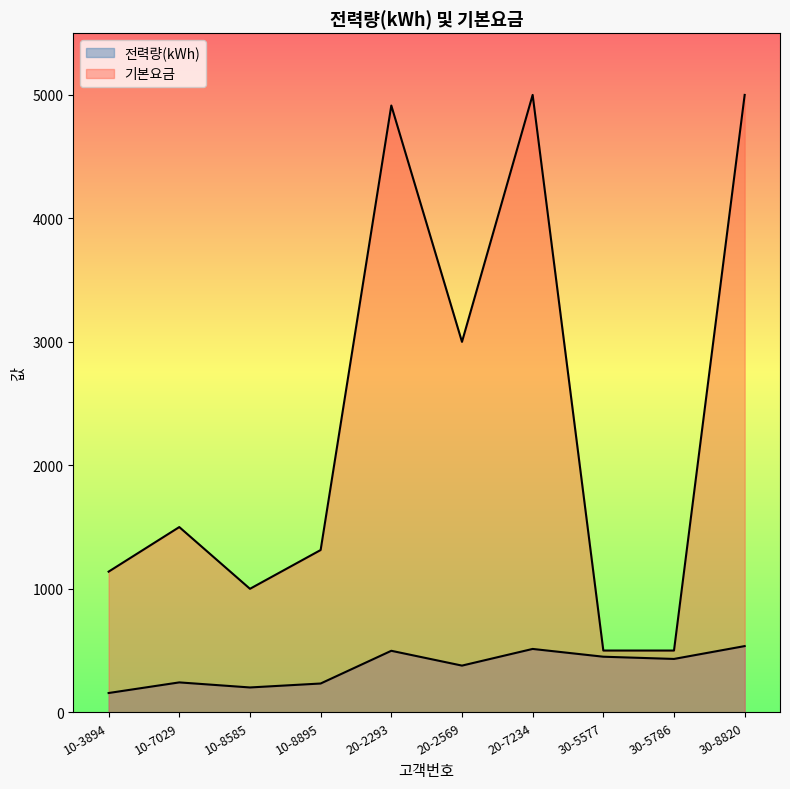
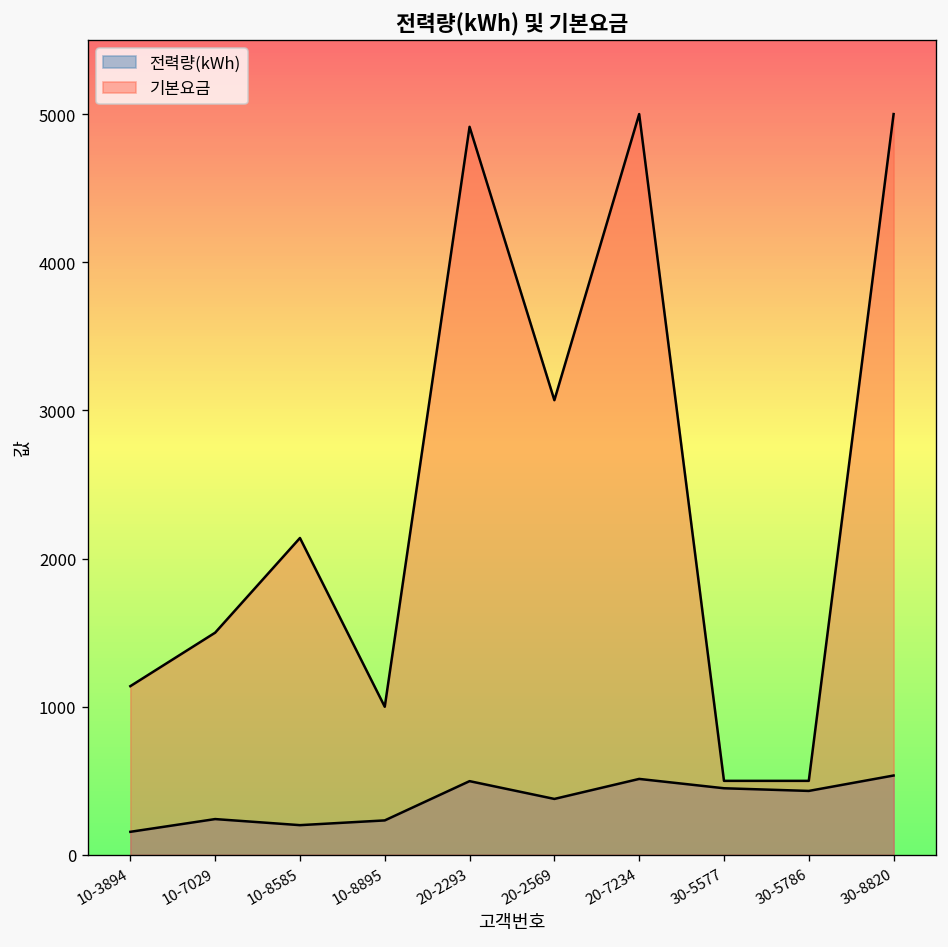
기본요금, 10-8585: 1000 -> 2140
기본요금, 10-8895: 1310 -> 1000
기본요금, 20-2569: 3000 -> 3070
